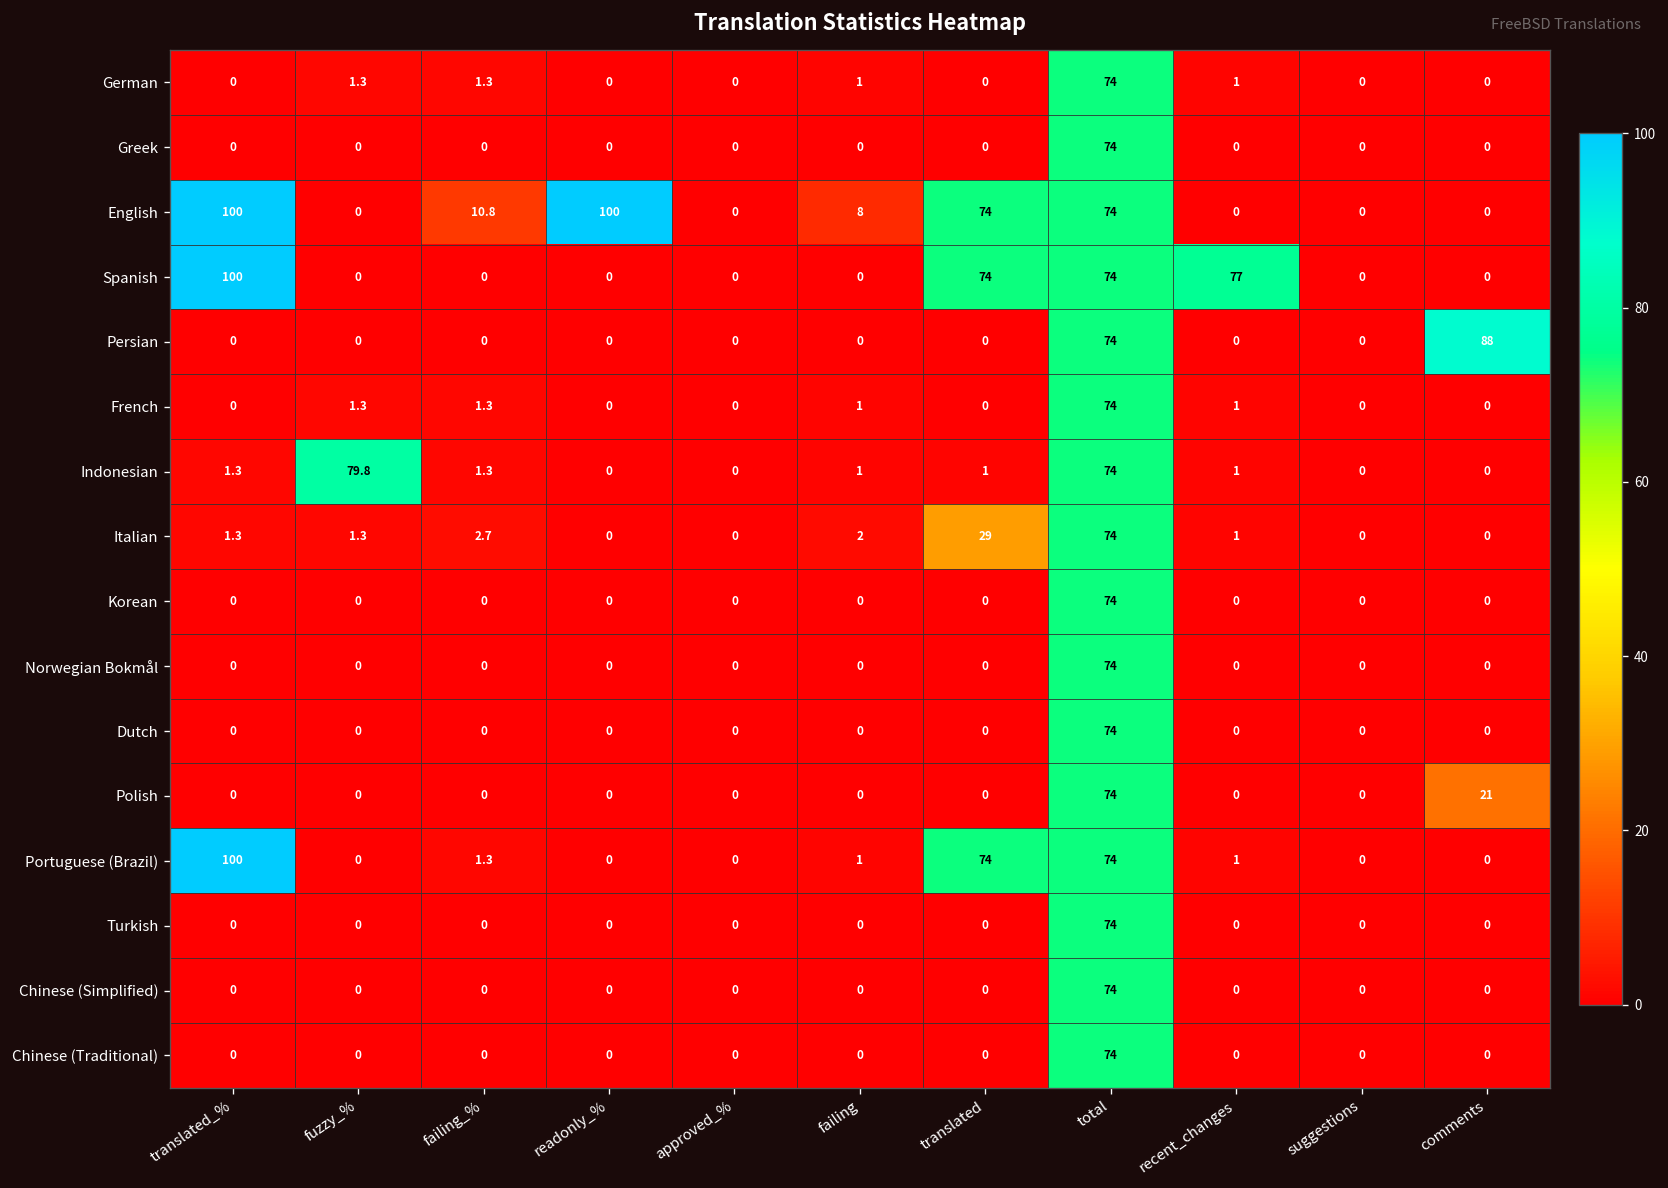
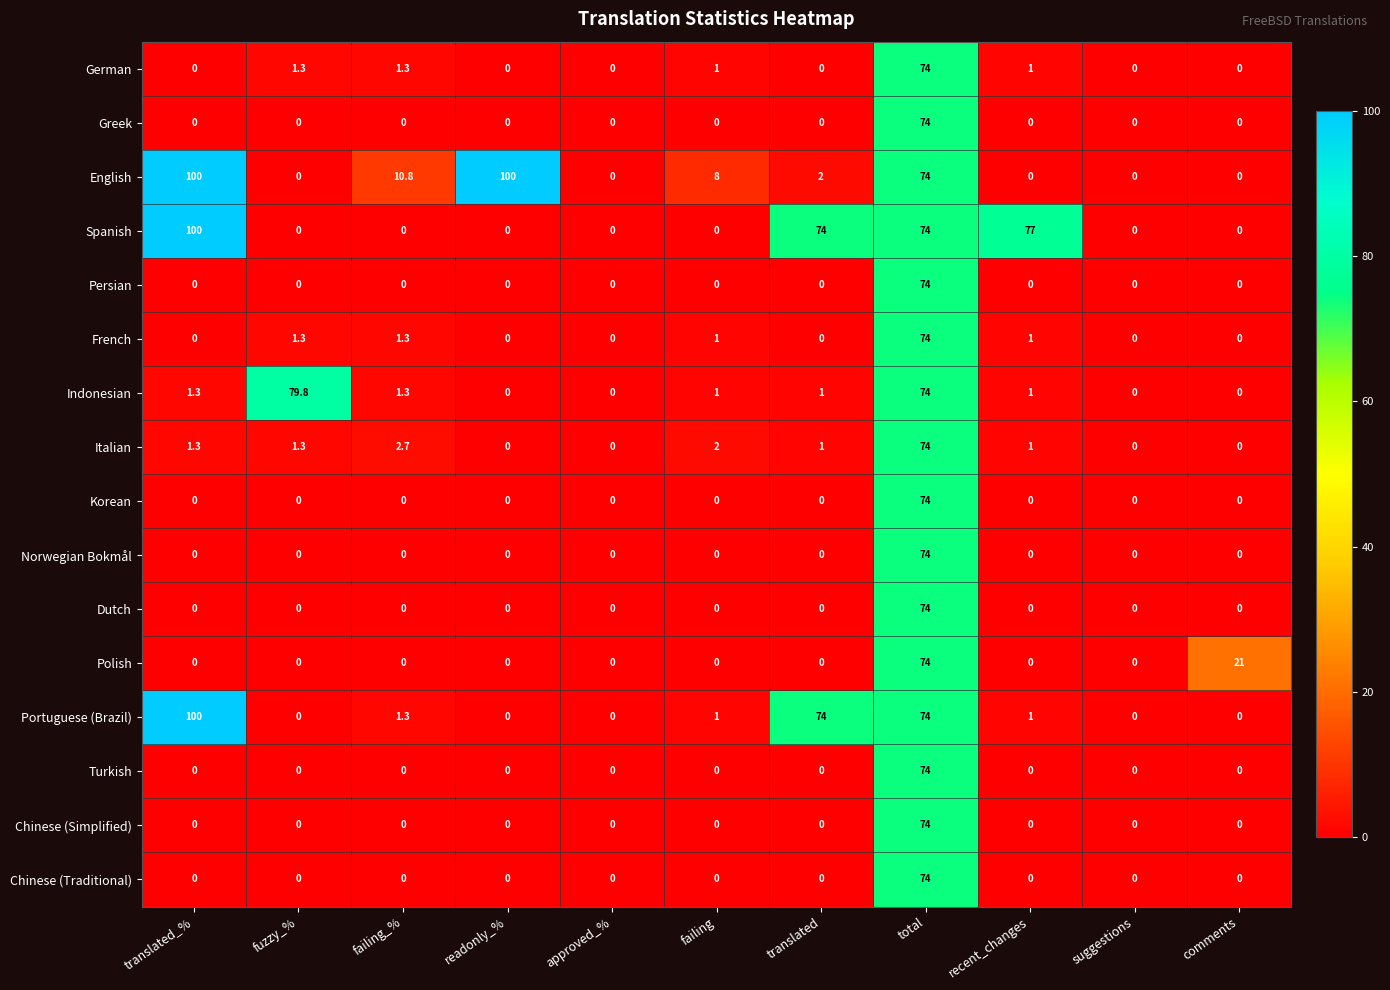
English, translated: 74 -> 2
Persian, comments: 88 -> 0
Italian, translated: 29 -> 1
